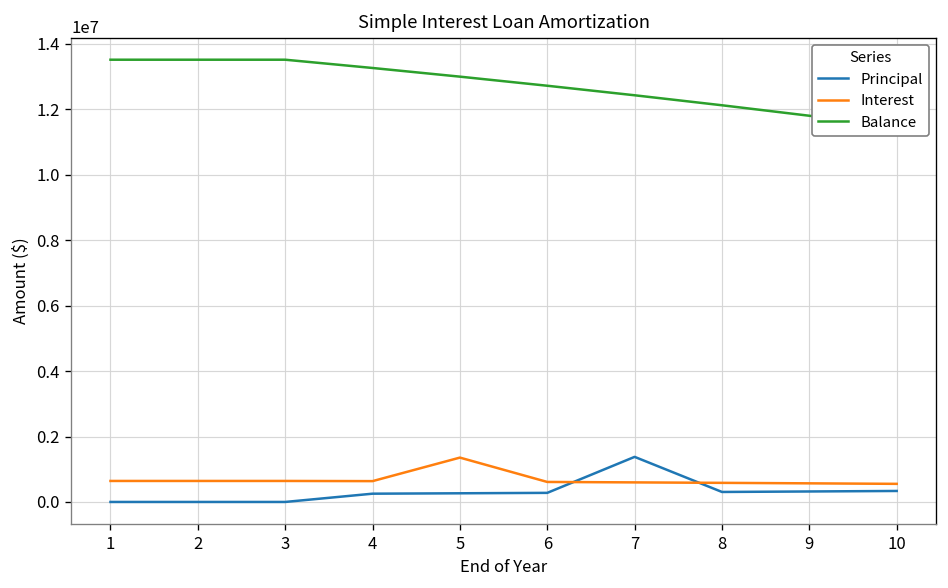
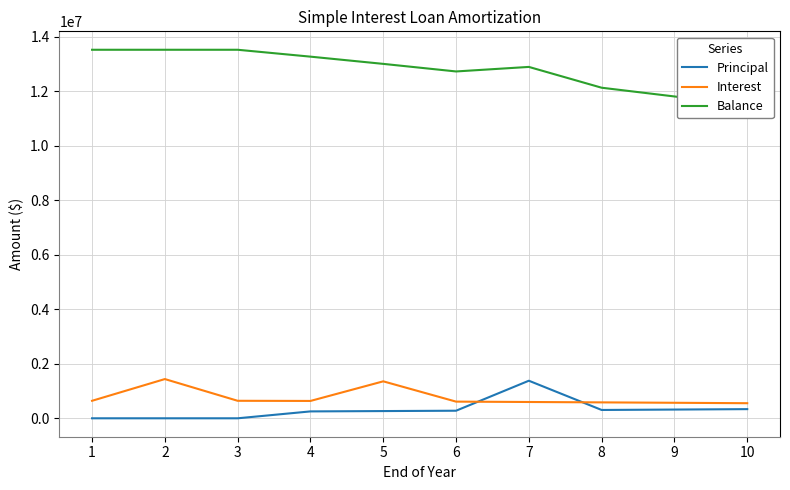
Interest, 2: 600000 -> 1400000
Balance, 7: 12400000 -> 12900000
